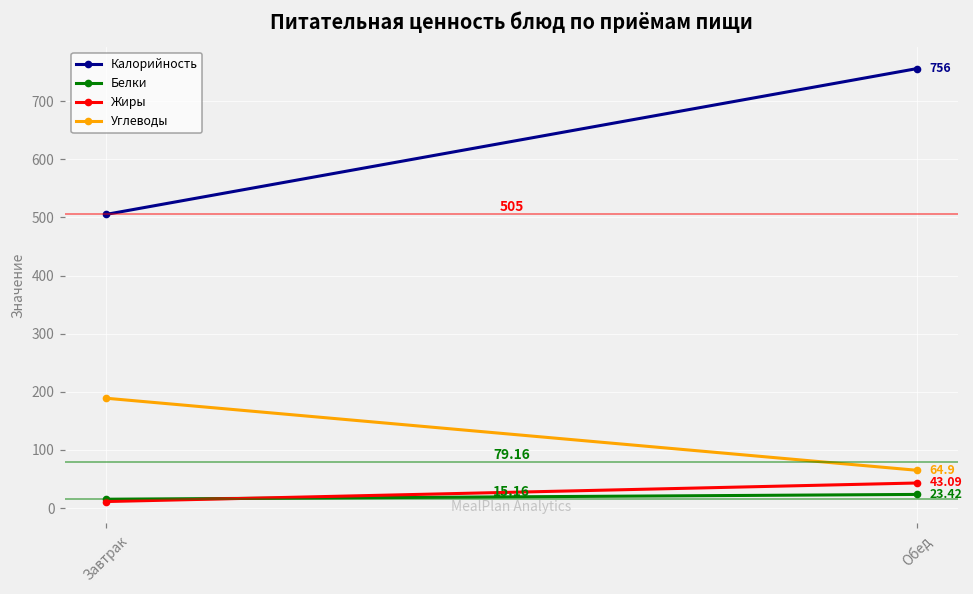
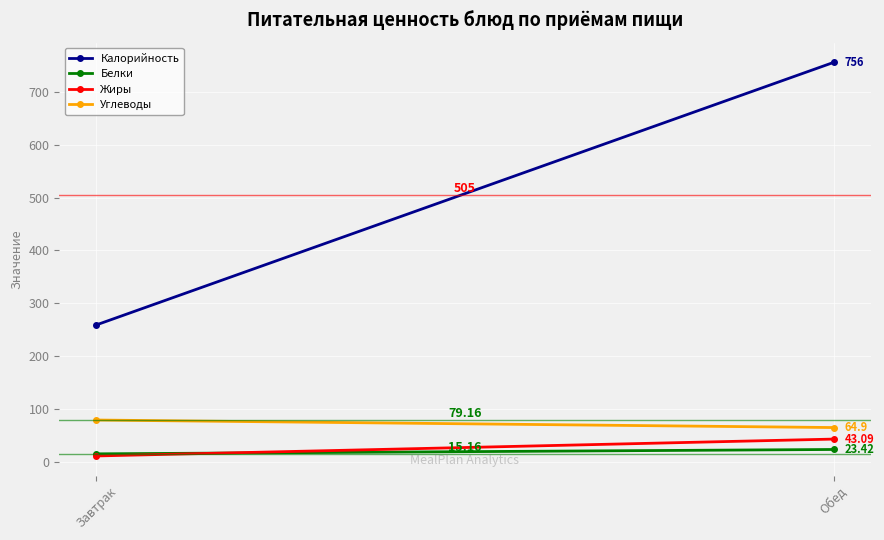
Калорийность, Завтрак: 510 -> 260
Углеводы, Завтрак: 190 -> 80
